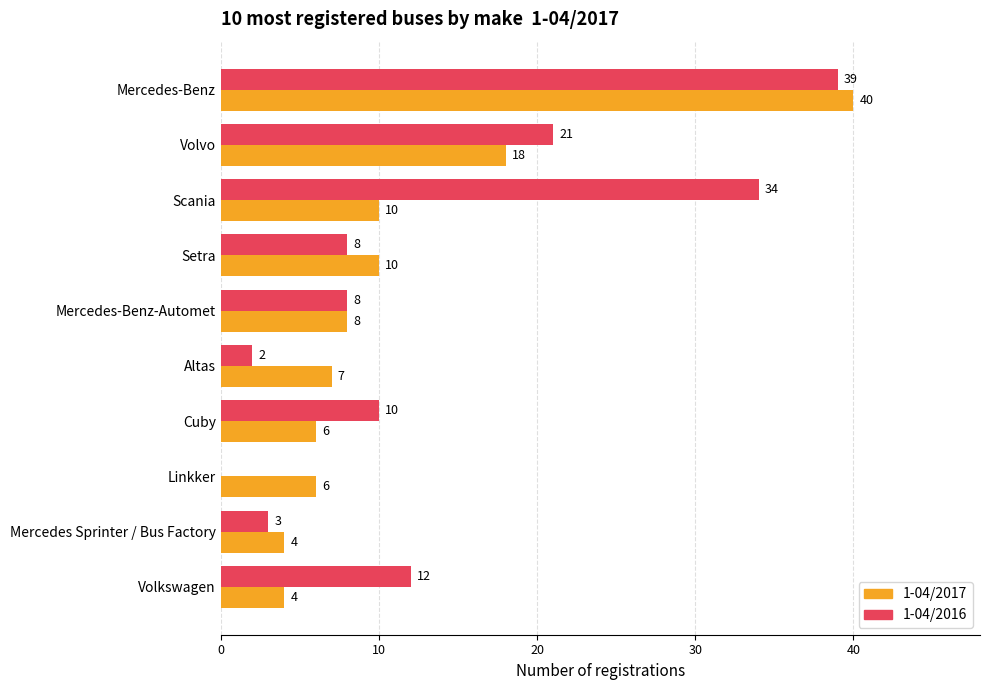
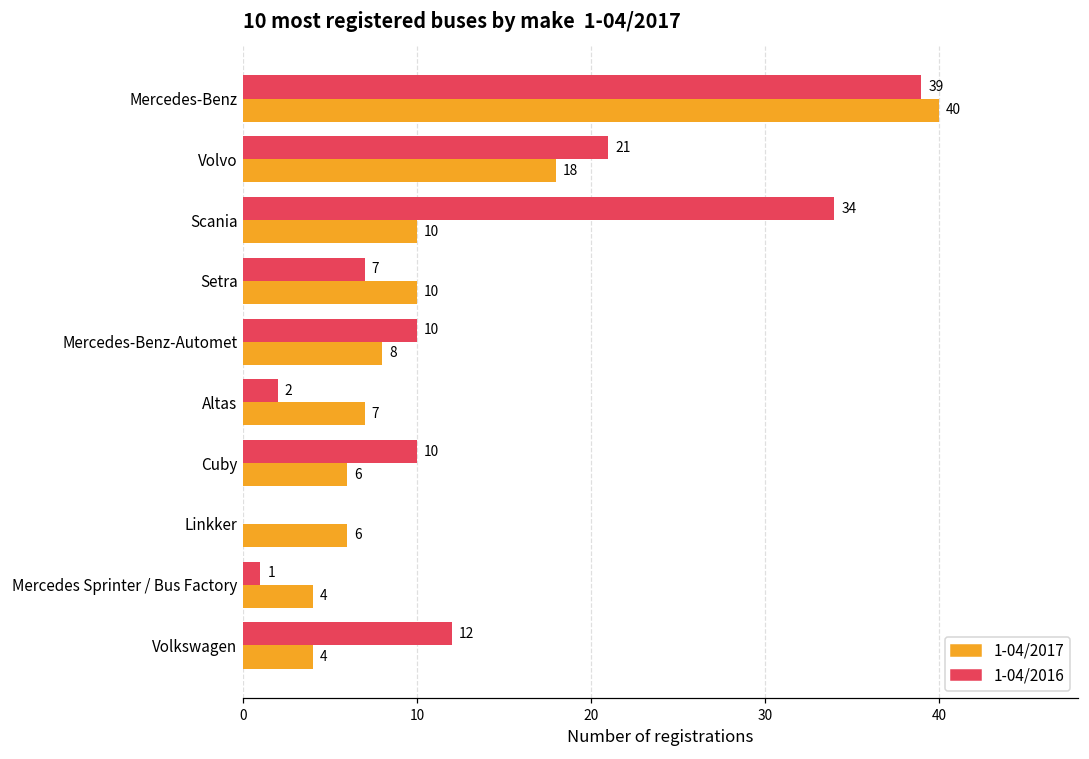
1-04/2016, Setra: 8 -> 7
1-04/2016, Mercedes-Benz-Automet: 8 -> 10
1-04/2016, Mercedes Sprinter / Bus Factory: 3 -> 1
